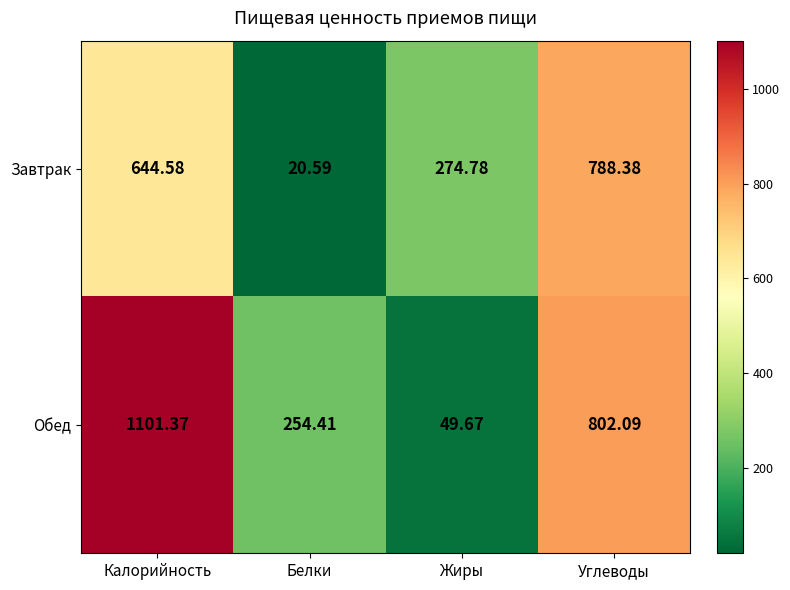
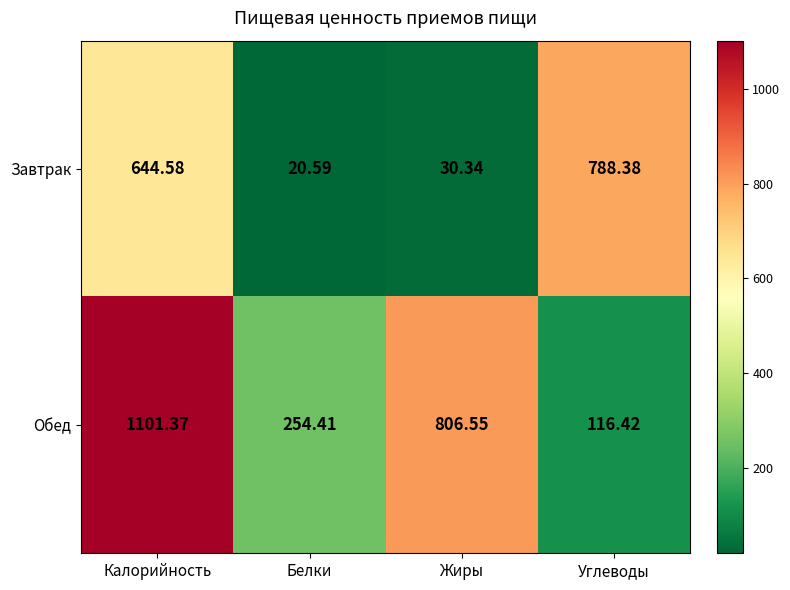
Завтрак, Жиры: 274.78 -> 30.34
Обед, Жиры: 49.67 -> 806.55
Обед, Углеводы: 802.09 -> 116.42
